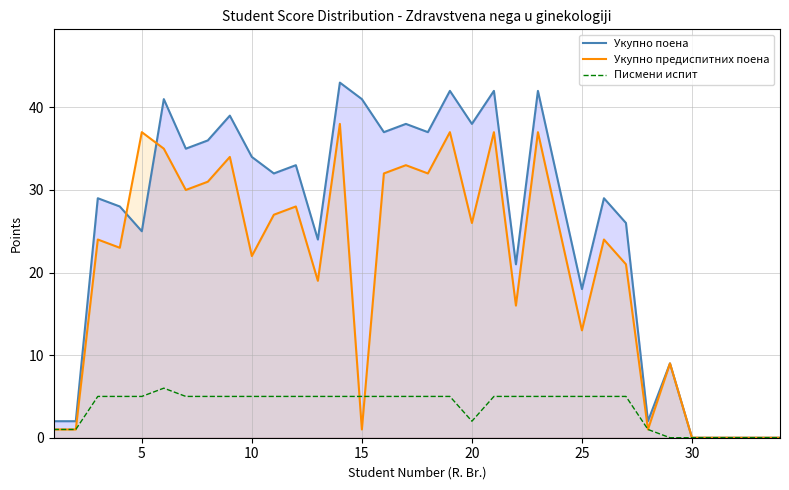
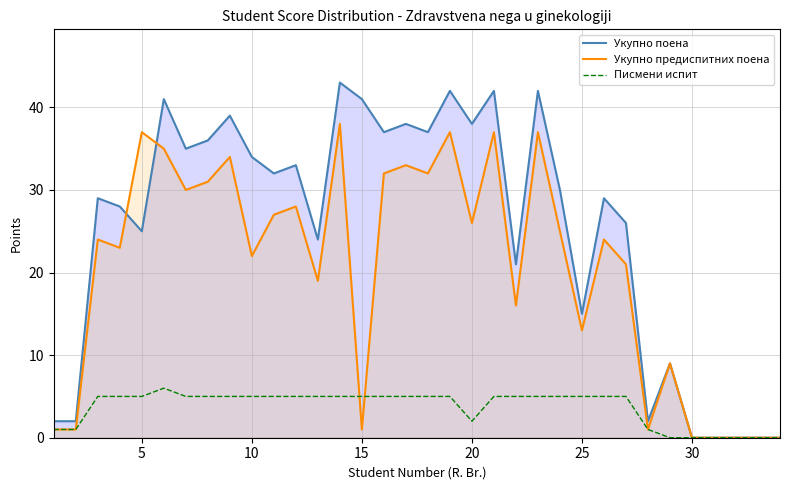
Укупно поена, 25: 18 -> 15
